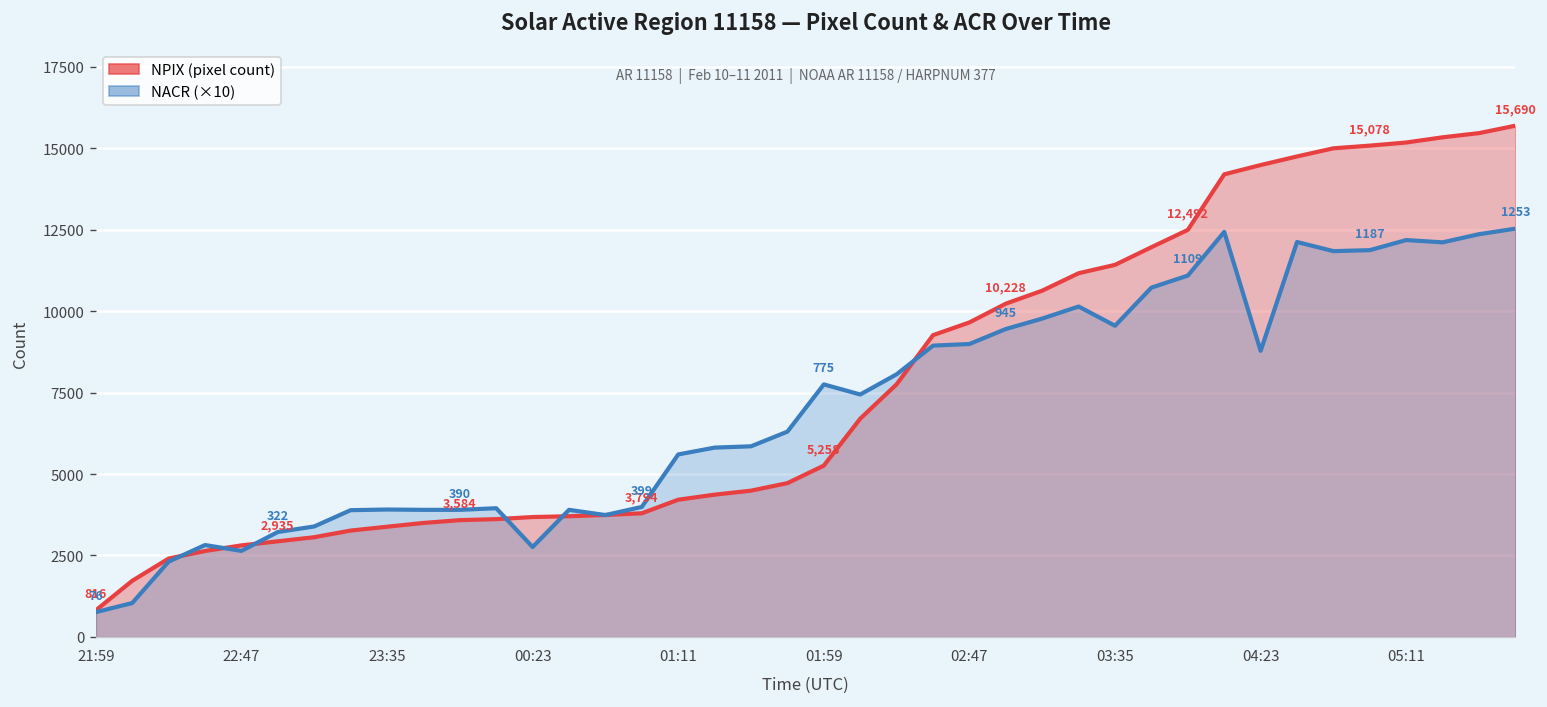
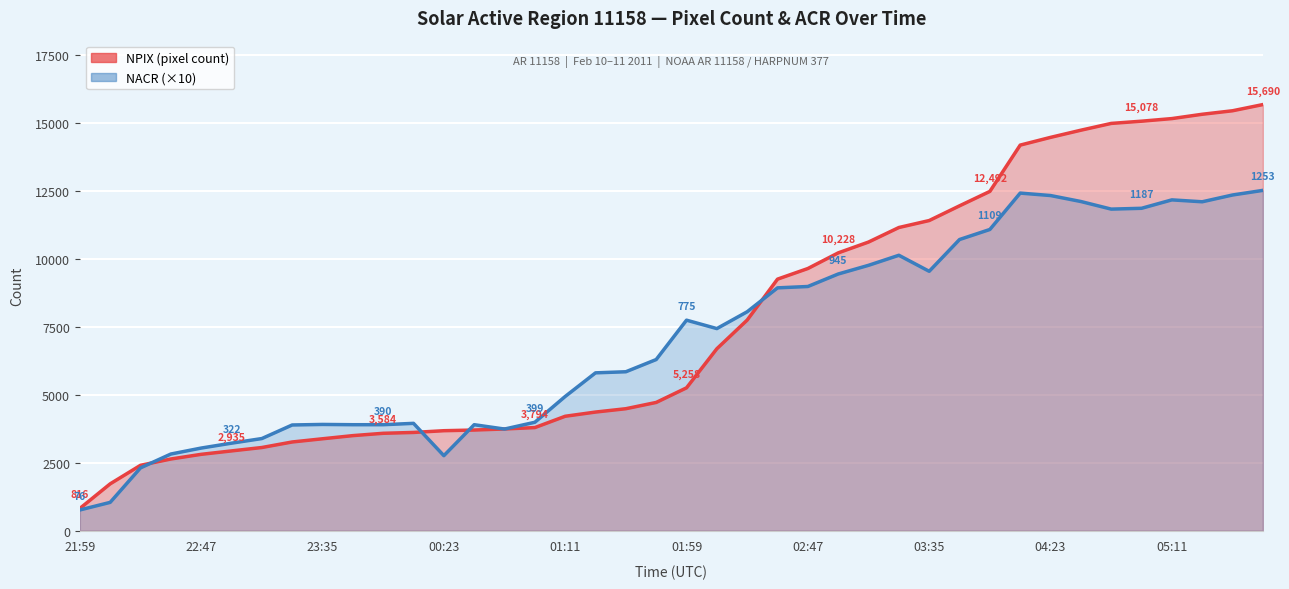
NACR (×10), 22:47: 2600 -> 3000
NACR (×10), 01:11: 5600 -> 4900
NACR (×10), 04:23: 8800 -> 12300
